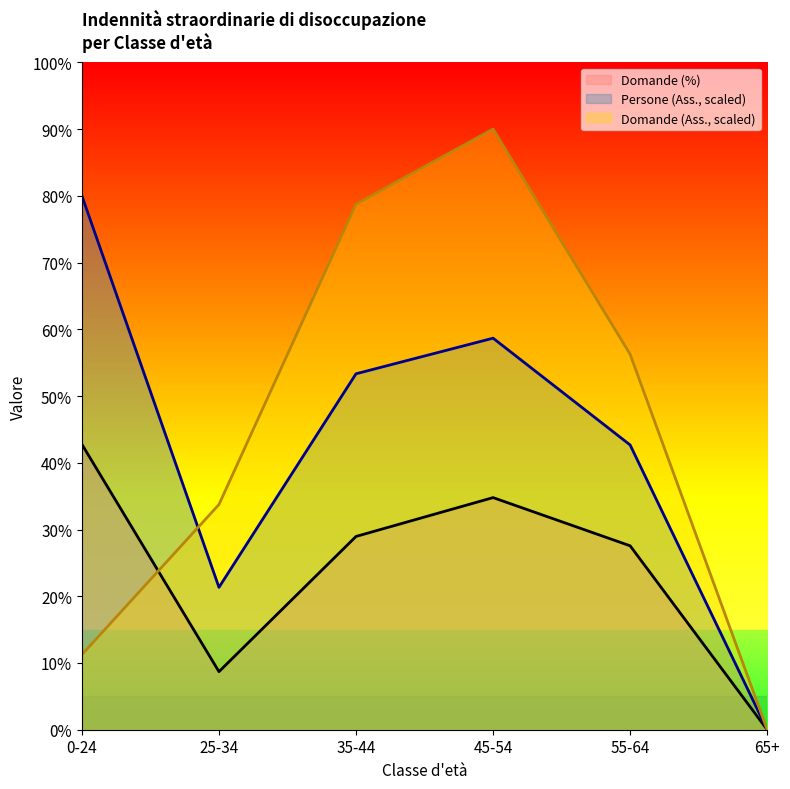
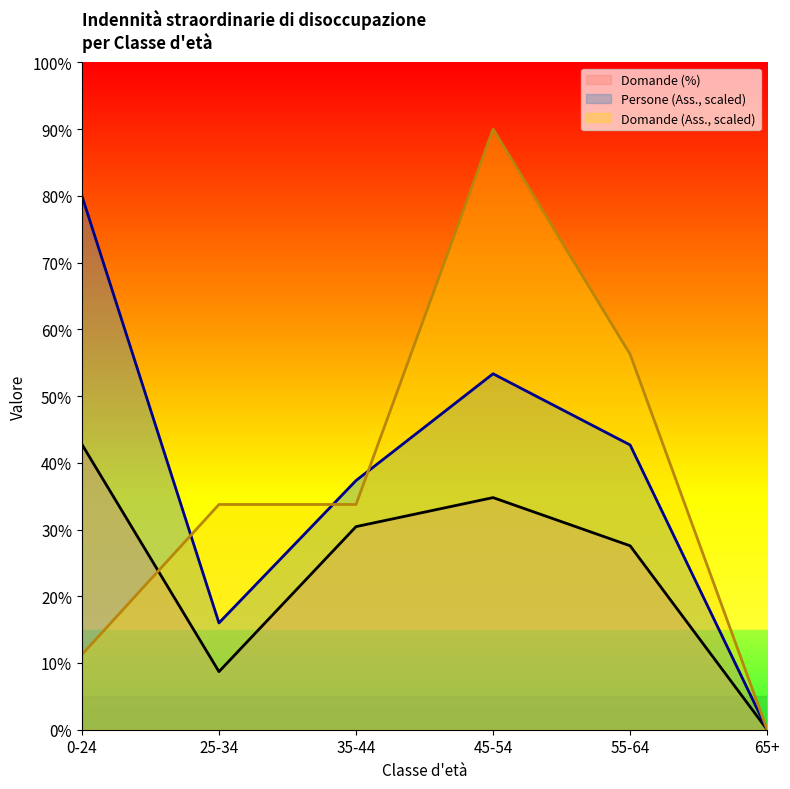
Persone (Ass., scaled), 25-34: 21% -> 16%
Domande (%), 35-44: 29% -> 30%
Persone (Ass., scaled), 35-44: 53% -> 37%
Domande (Ass., scaled), 35-44: 79% -> 34%
Persone (Ass., scaled), 45-54: 59% -> 53%
